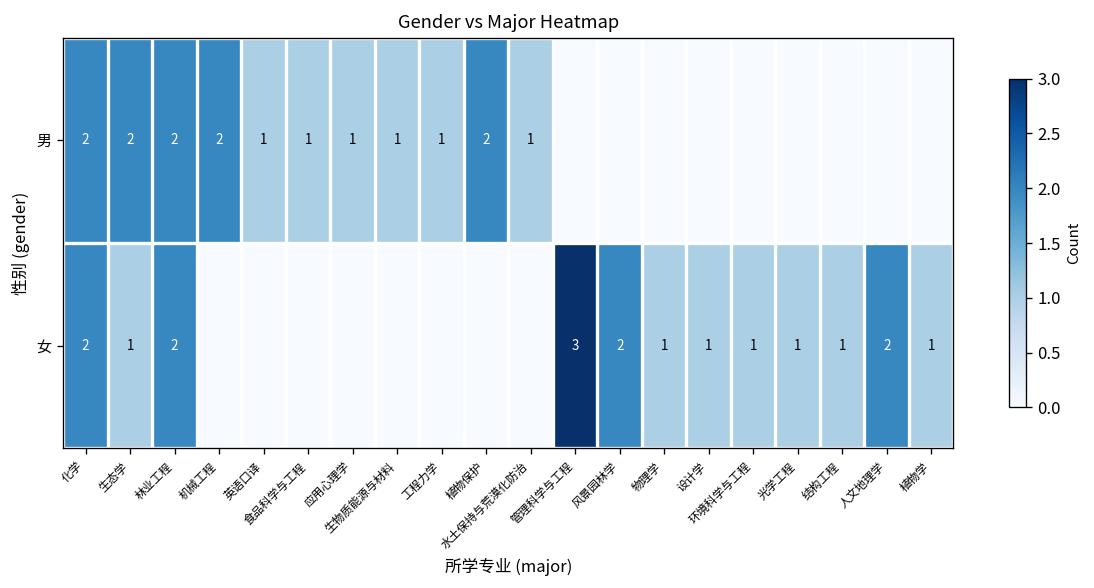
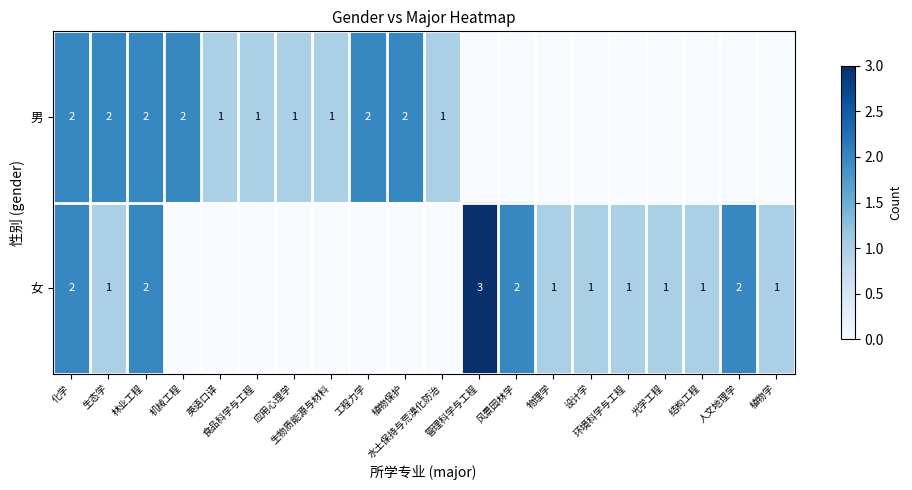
男, 工程力学: 1 -> 2
